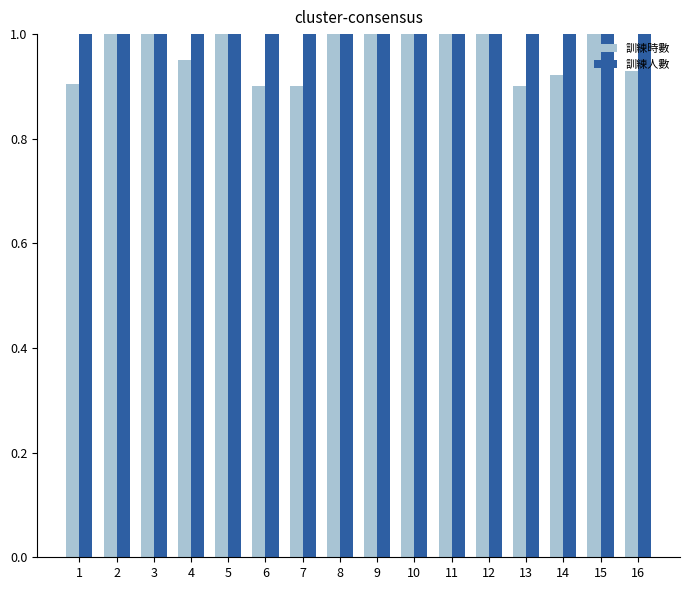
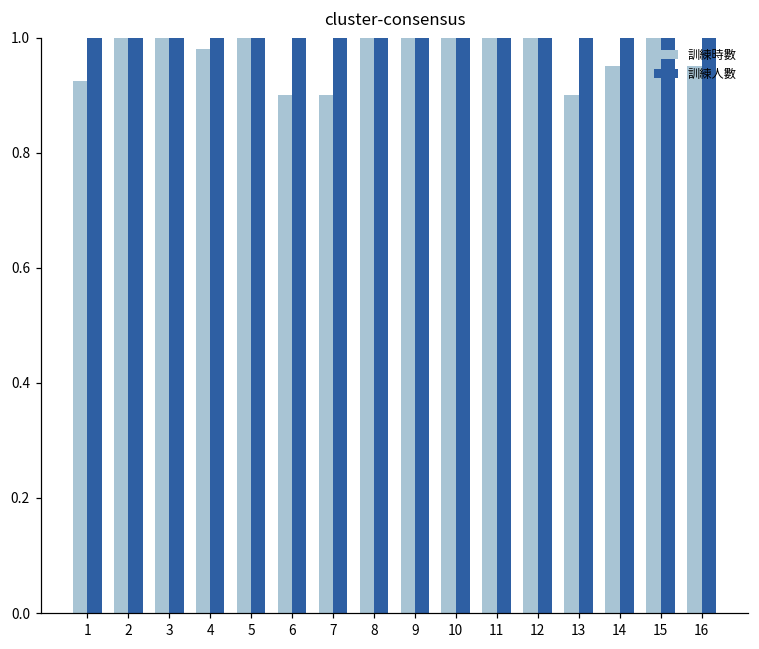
訓練時數, 1: 0.91 -> 0.93
訓練時數, 4: 0.95 -> 0.98
訓練時數, 14: 0.92 -> 0.95
訓練時數, 16: 0.93 -> 0.95
